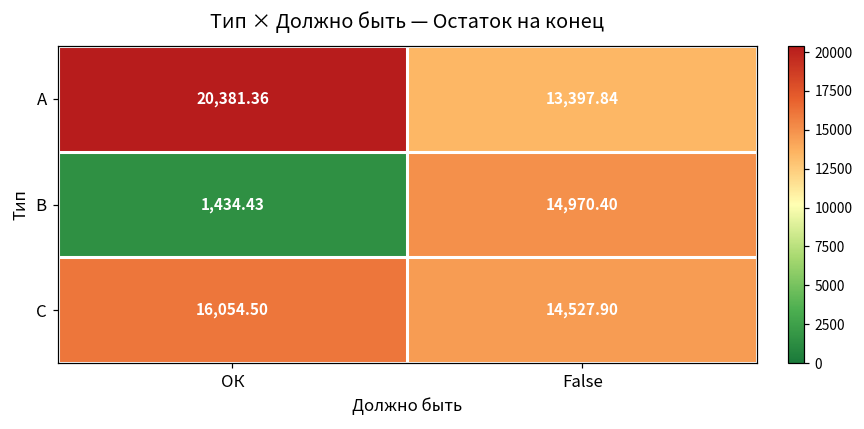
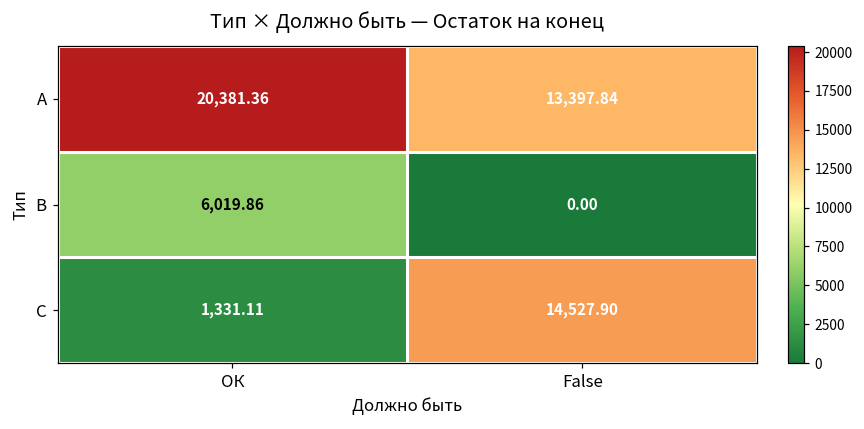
В, ОК: 1,434.43 -> 6,019.86
В, False: 14,970.40 -> 0.00
С, ОК: 16,054.50 -> 1,331.11
